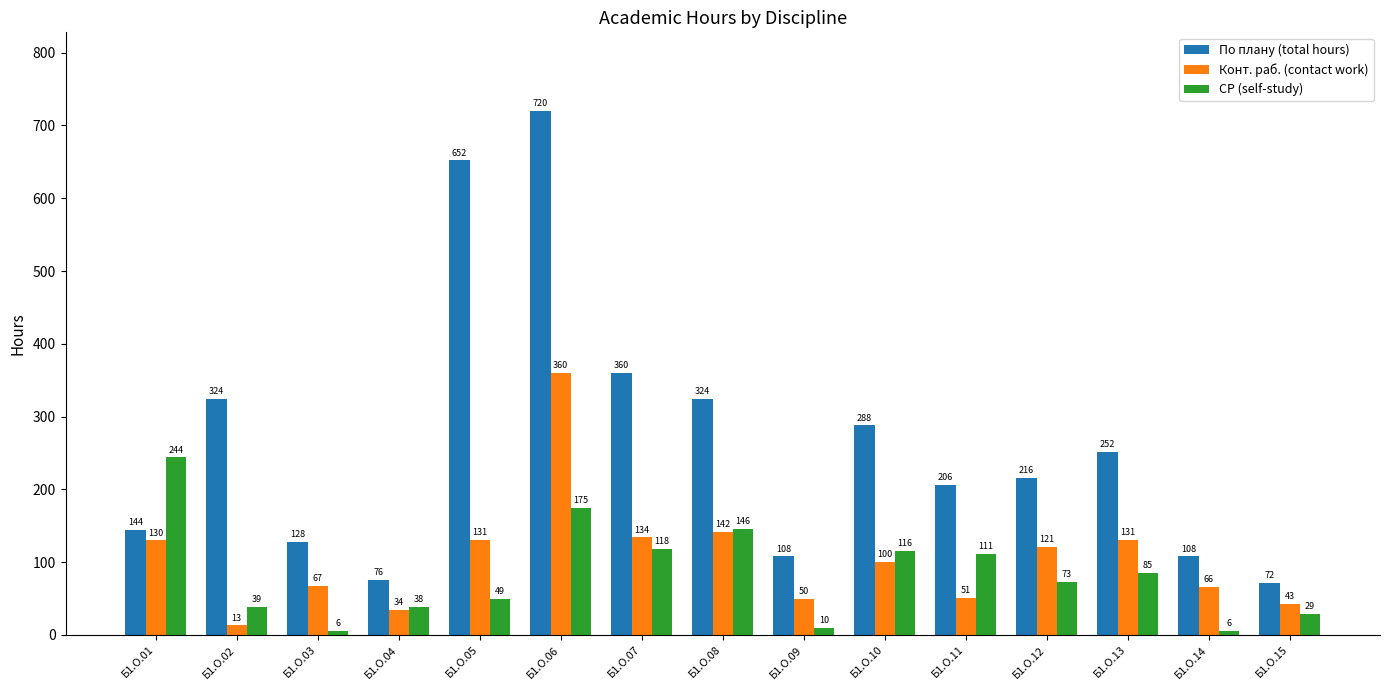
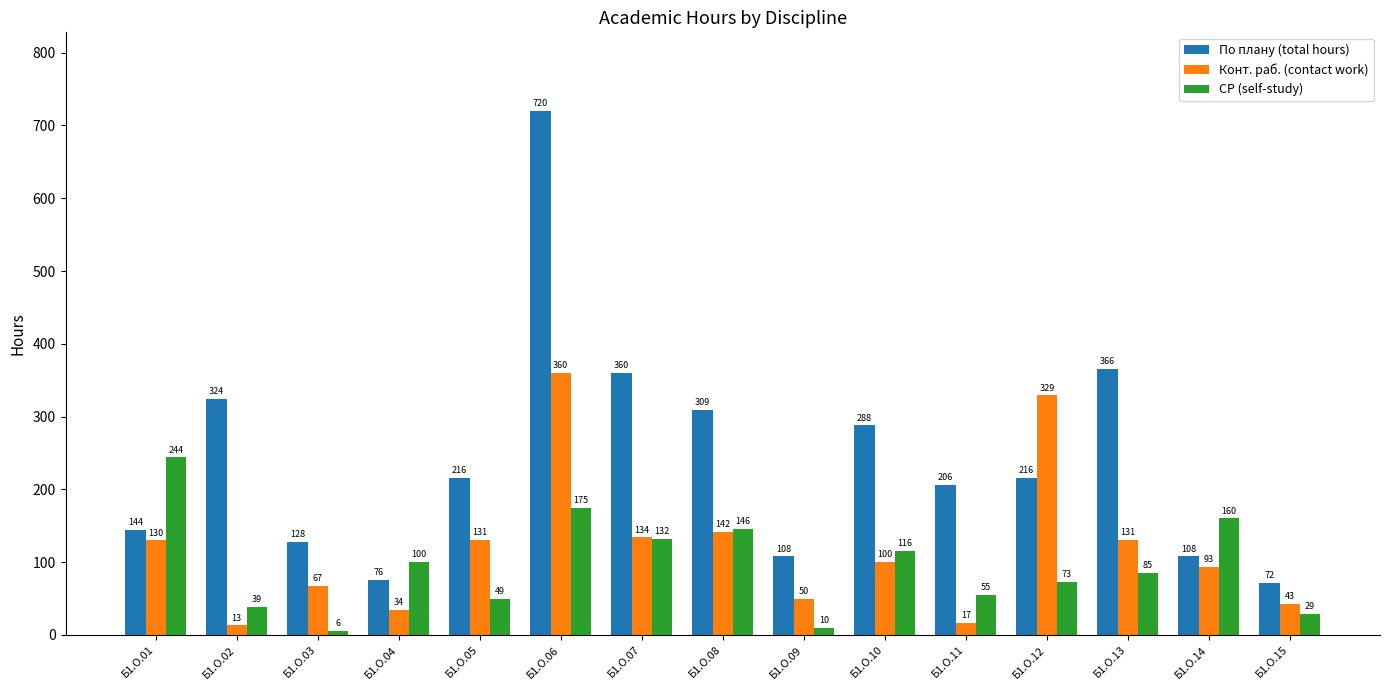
СР (self-study), Б1.О.04: 38 -> 100
По плану (total hours), Б1.О.05: 652 -> 216
СР (self-study), Б1.О.07: 118 -> 132
По плану (total hours), Б1.О.08: 324 -> 309
Конт. раб. (contact work), Б1.О.11: 51 -> 17
СР (self-study), Б1.О.11: 111 -> 55
Конт. раб. (contact work), Б1.О.12: 121 -> 329
По плану (total hours), Б1.О.13: 252 -> 366
Конт. раб. (contact work), Б1.О.14: 66 -> 93
СР (self-study), Б1.О.14: 6 -> 160
